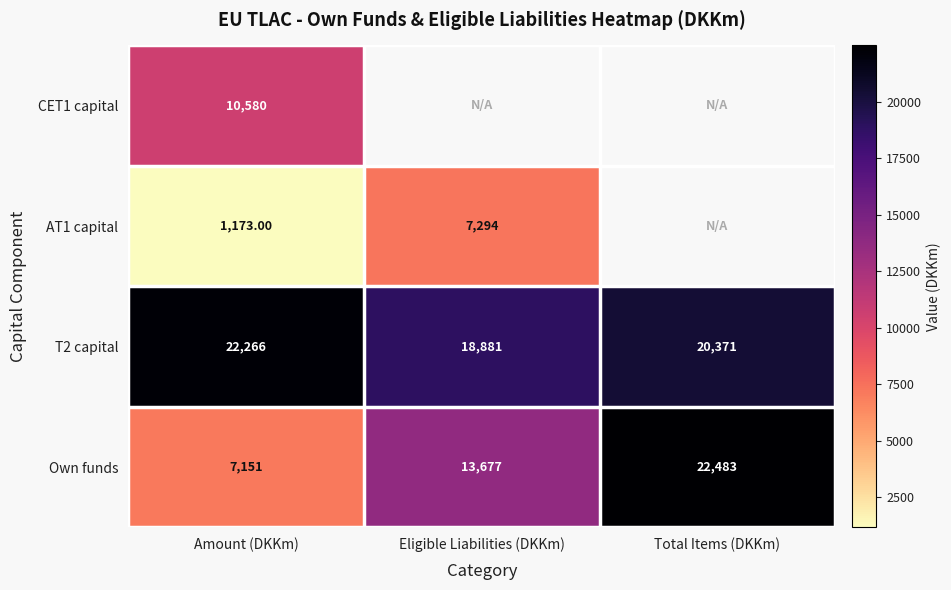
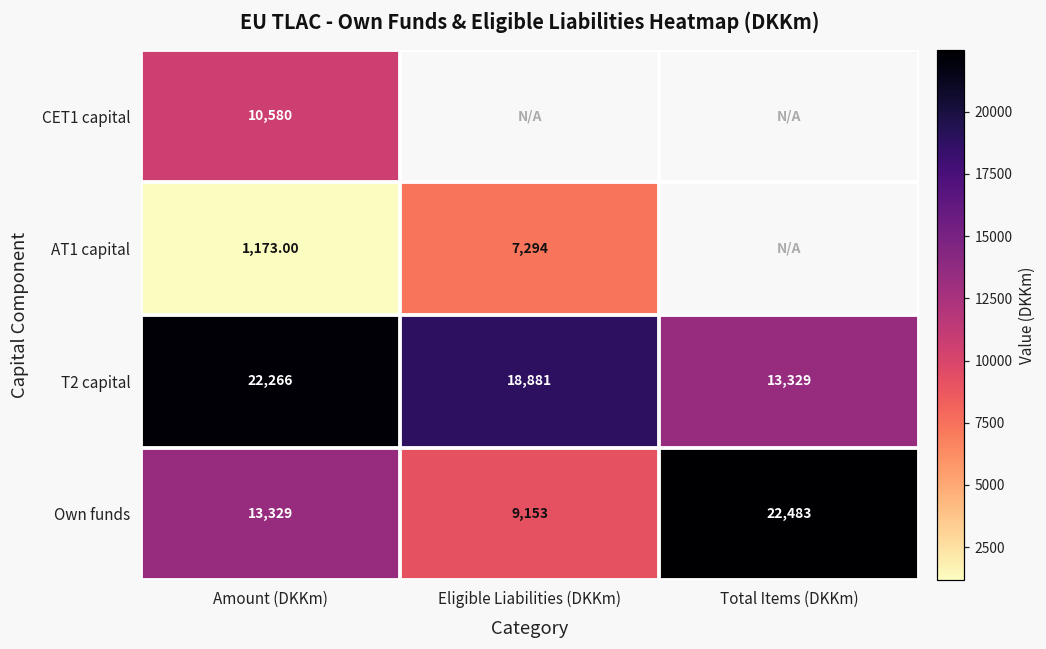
T2 capital, Total Items (DKKm): 20,371 -> 13,329
Own funds, Amount (DKKm): 7,151 -> 13,329
Own funds, Eligible Liabilities (DKKm): 13,677 -> 9,153
